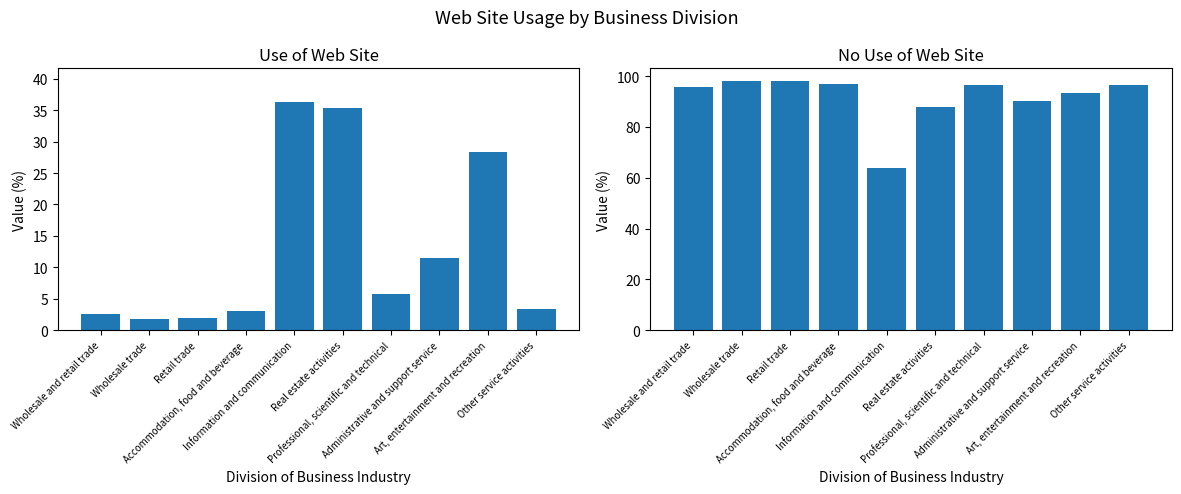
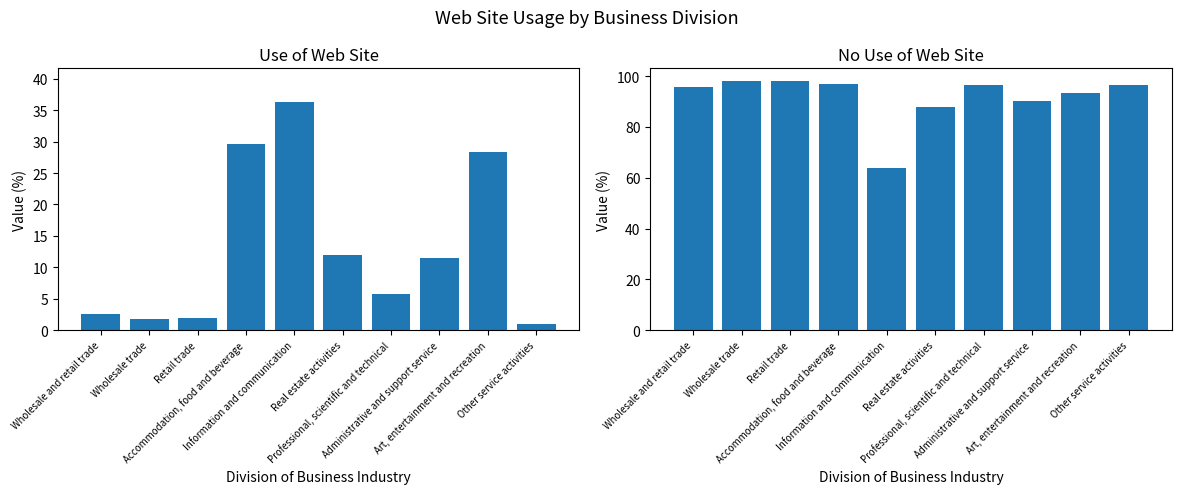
Use of Web Site, Accommodation, food and beverage: 3 -> 30
Use of Web Site, Real estate activities: 35 -> 12
Use of Web Site, Other service activities: 3 -> 1
